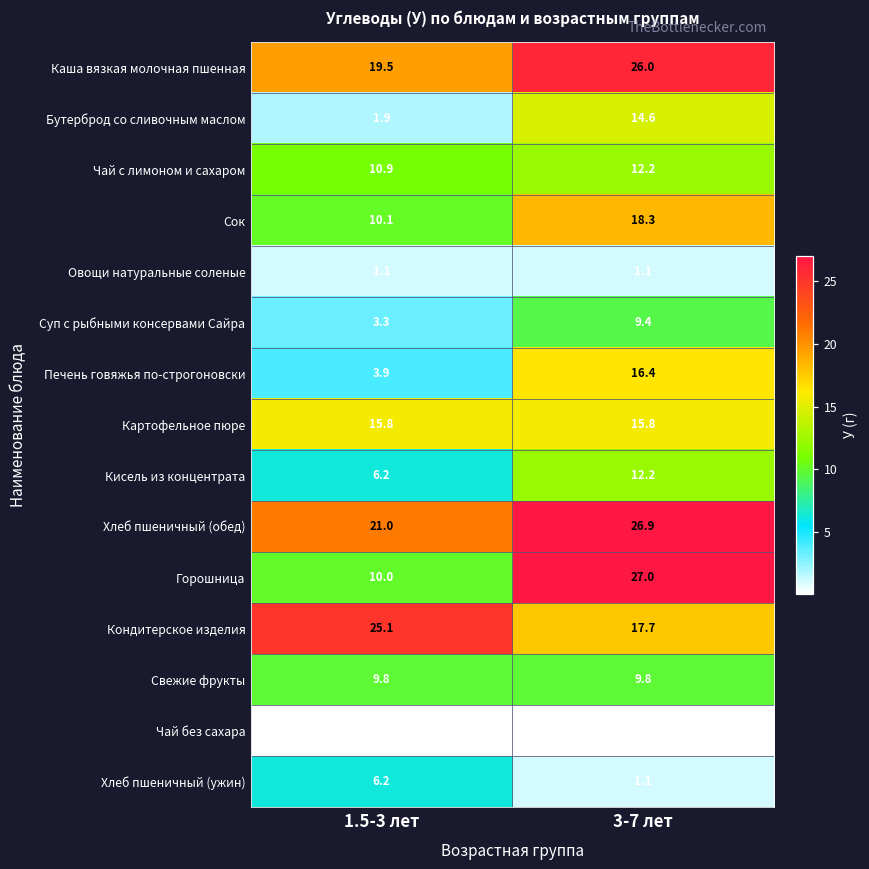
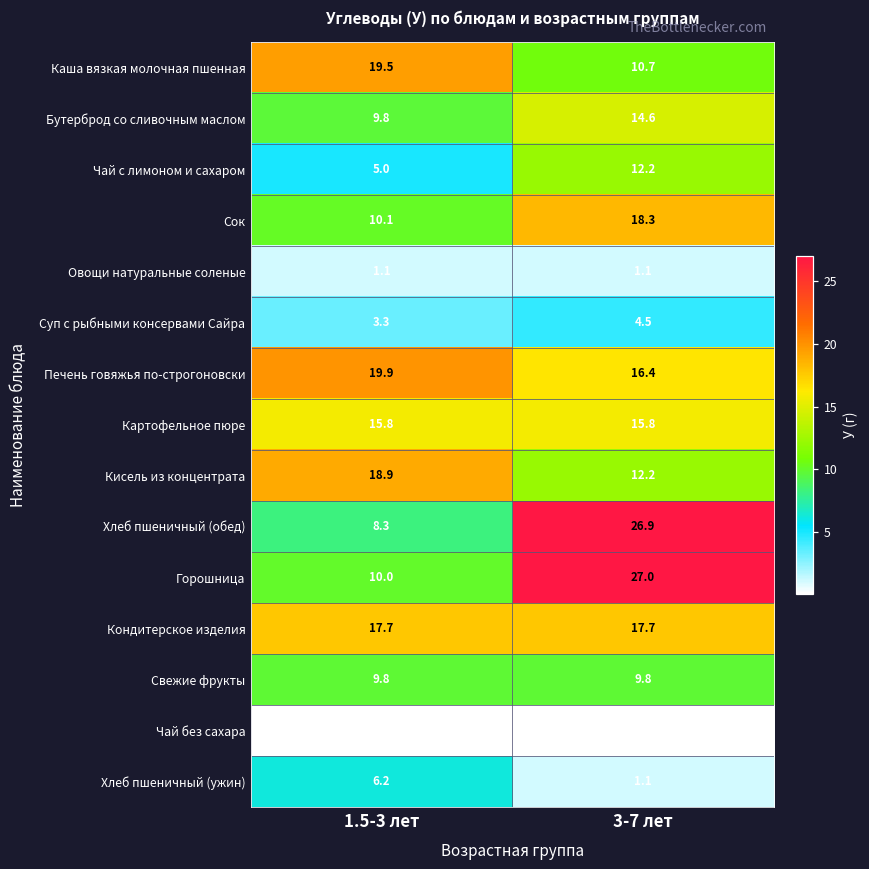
Каша вязкая молочная пшенная, 3-7 лет: 26.0 -> 10.7
Бутерброд со сливочным маслом, 1.5-3 лет: 1.9 -> 9.8
Чай с лимоном и сахаром, 1.5-3 лет: 10.9 -> 5.0
Суп с рыбными консервами Сайра, 3-7 лет: 9.4 -> 4.5
Печень говяжья по-строгоновски, 1.5-3 лет: 3.9 -> 19.9
Кисель из концентрата, 1.5-3 лет: 6.2 -> 18.9
Хлеб пшеничный (обед), 1.5-3 лет: 21.0 -> 8.3
Кондитерское изделия, 1.5-3 лет: 25.1 -> 17.7
